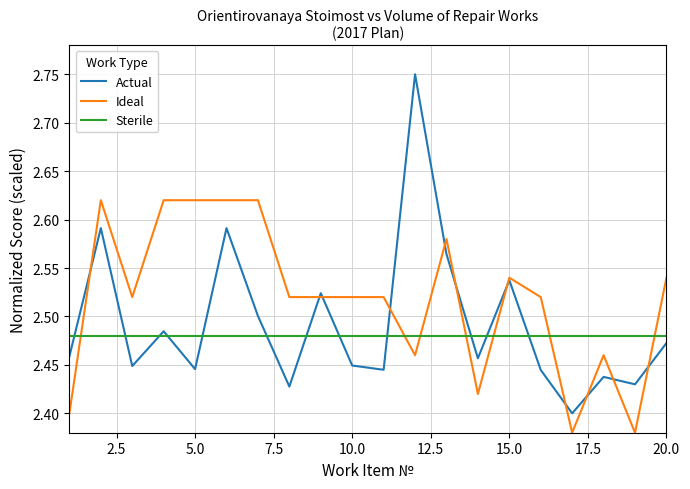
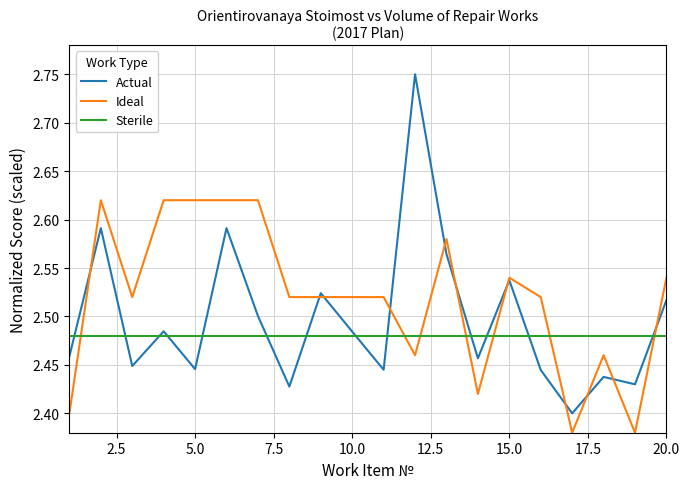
Actual, 10.0: 2.45 -> 2.48
Actual, 20.0: 2.47 -> 2.52
